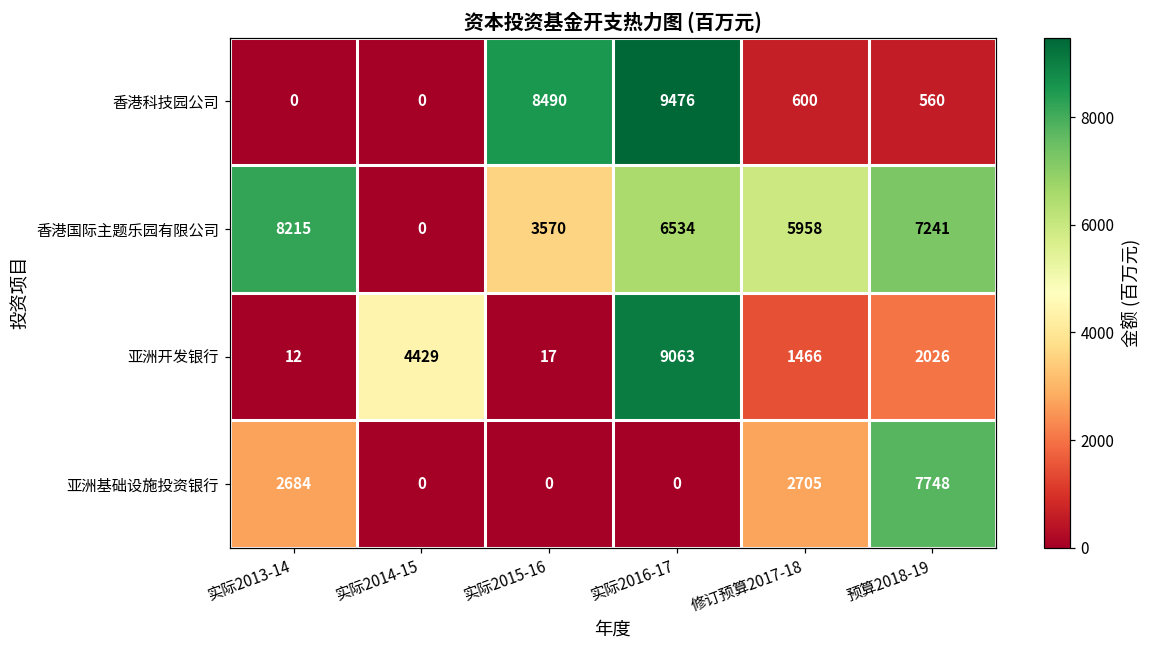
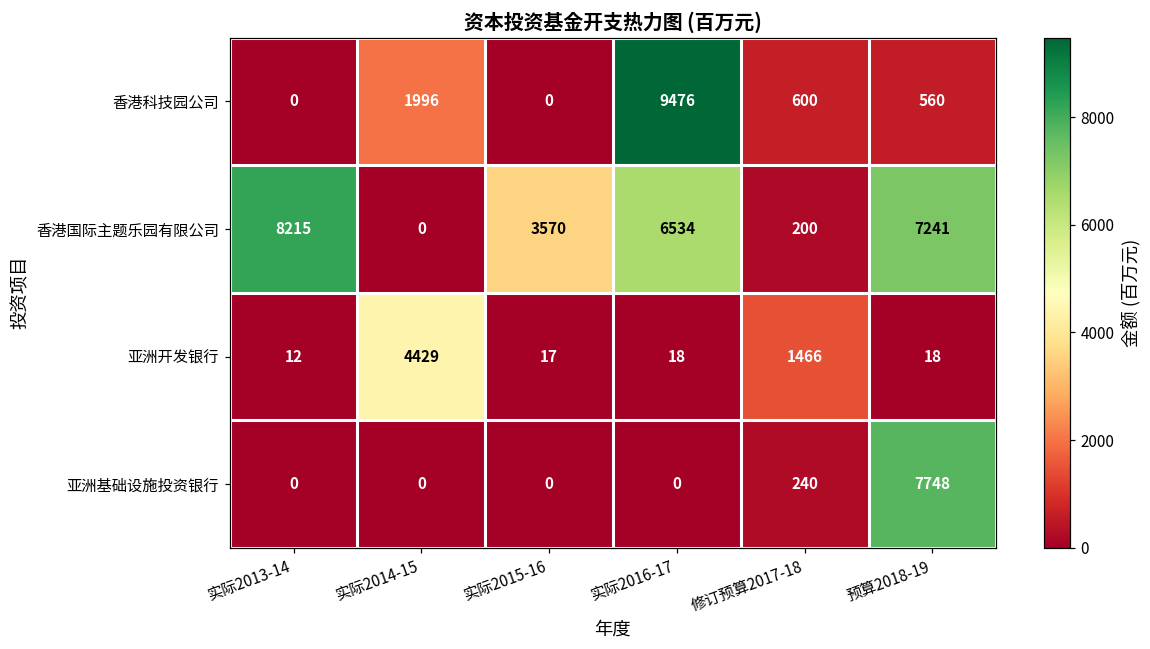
香港科技园公司, 实际2014-15: 0 -> 1996
香港科技园公司, 实际2015-16: 8490 -> 0
香港国际主题乐园有限公司, 修订预算2017-18: 5958 -> 200
亚洲开发银行, 实际2016-17: 9063 -> 18
亚洲开发银行, 预算2018-19: 2026 -> 18
亚洲基础设施投资银行, 实际2013-14: 2684 -> 0
亚洲基础设施投资银行, 修订预算2017-18: 2705 -> 240
